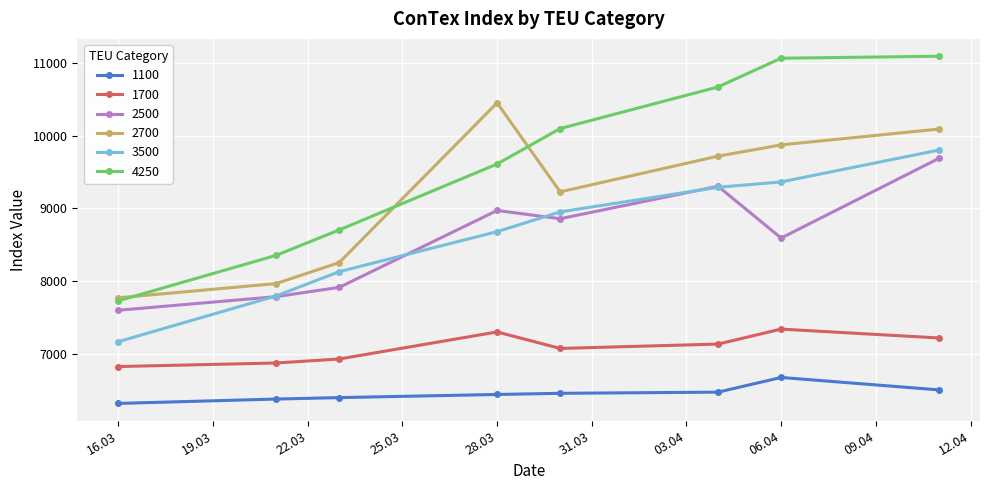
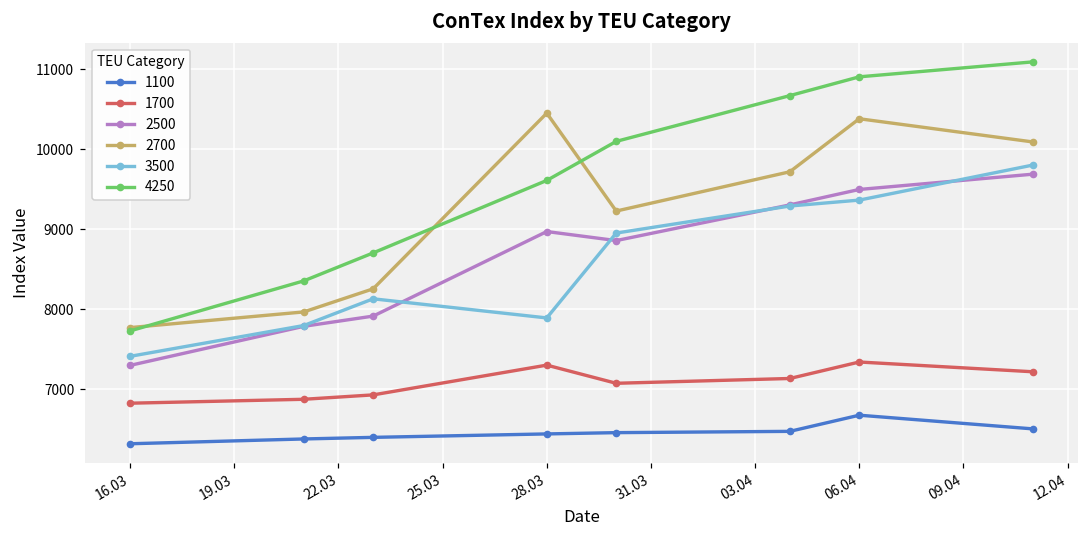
2500, 16.03: 7600 -> 7300
3500, 16.03: 7200 -> 7400
3500, 28.03: 8700 -> 7900
2500, 06.04: 8600 -> 9500
2700, 06.04: 9900 -> 10400
4250, 06.04: 11100 -> 10900
